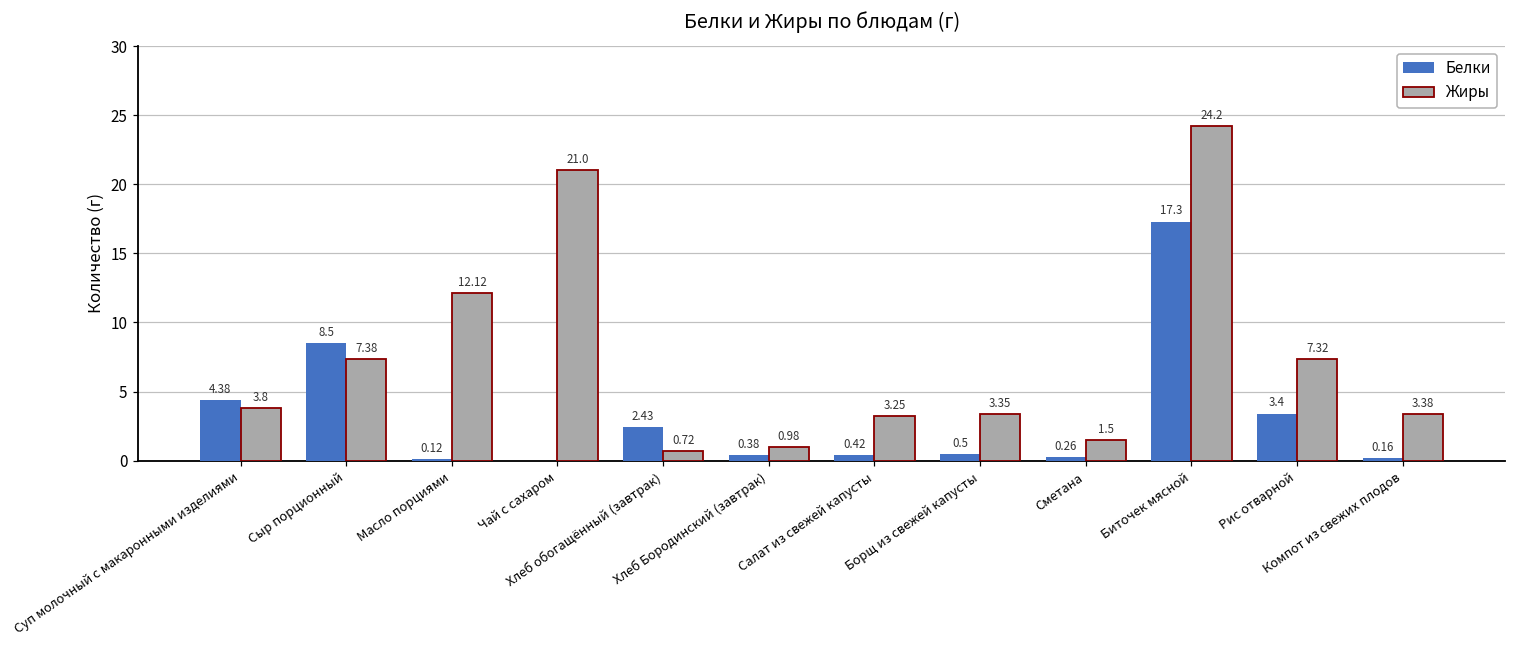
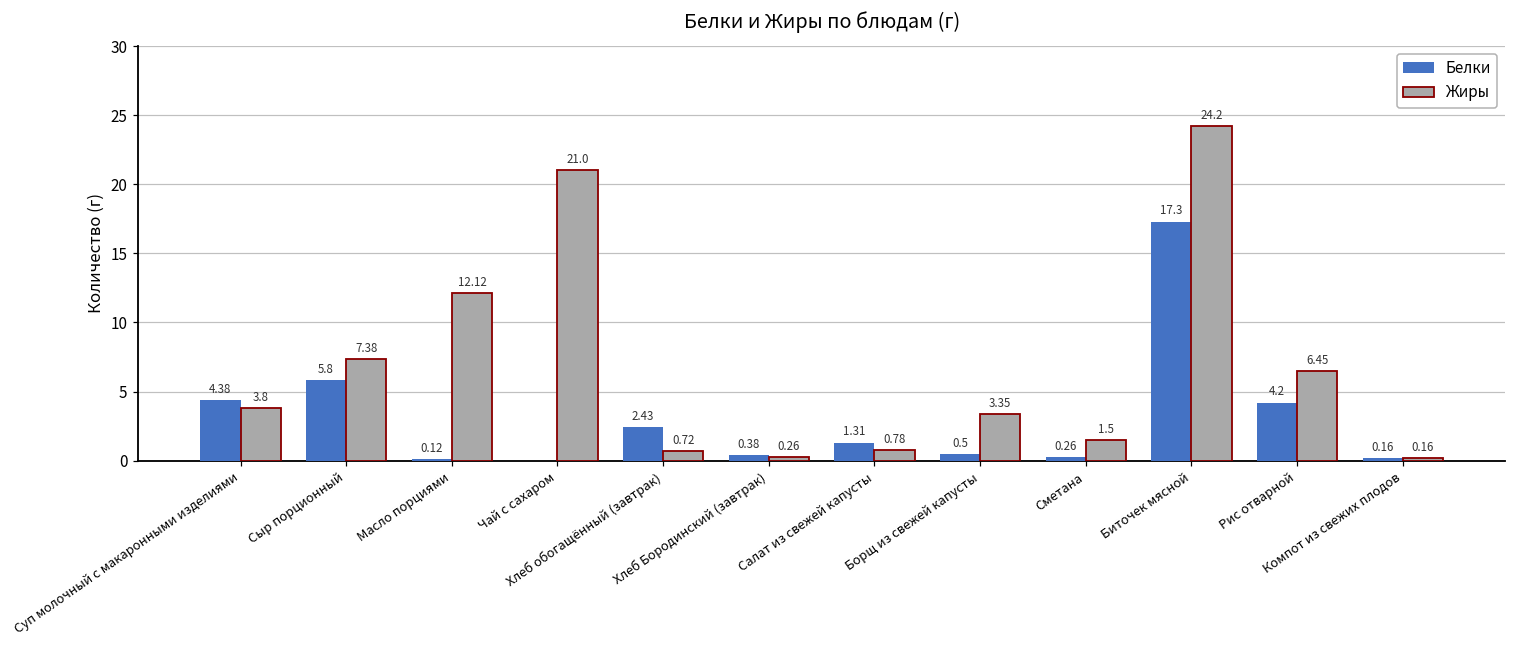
Белки, Сыр порционный: 8.5 -> 5.8
Жиры, Хлеб Бородинский (завтрак): 0.98 -> 0.26
Белки, Салат из свежей капусты: 0.42 -> 1.31
Жиры, Салат из свежей капусты: 3.25 -> 0.78
Белки, Рис отварной: 3.4 -> 4.2
Жиры, Рис отварной: 7.32 -> 6.45
Жиры, Компот из свежих плодов: 3.38 -> 0.16
